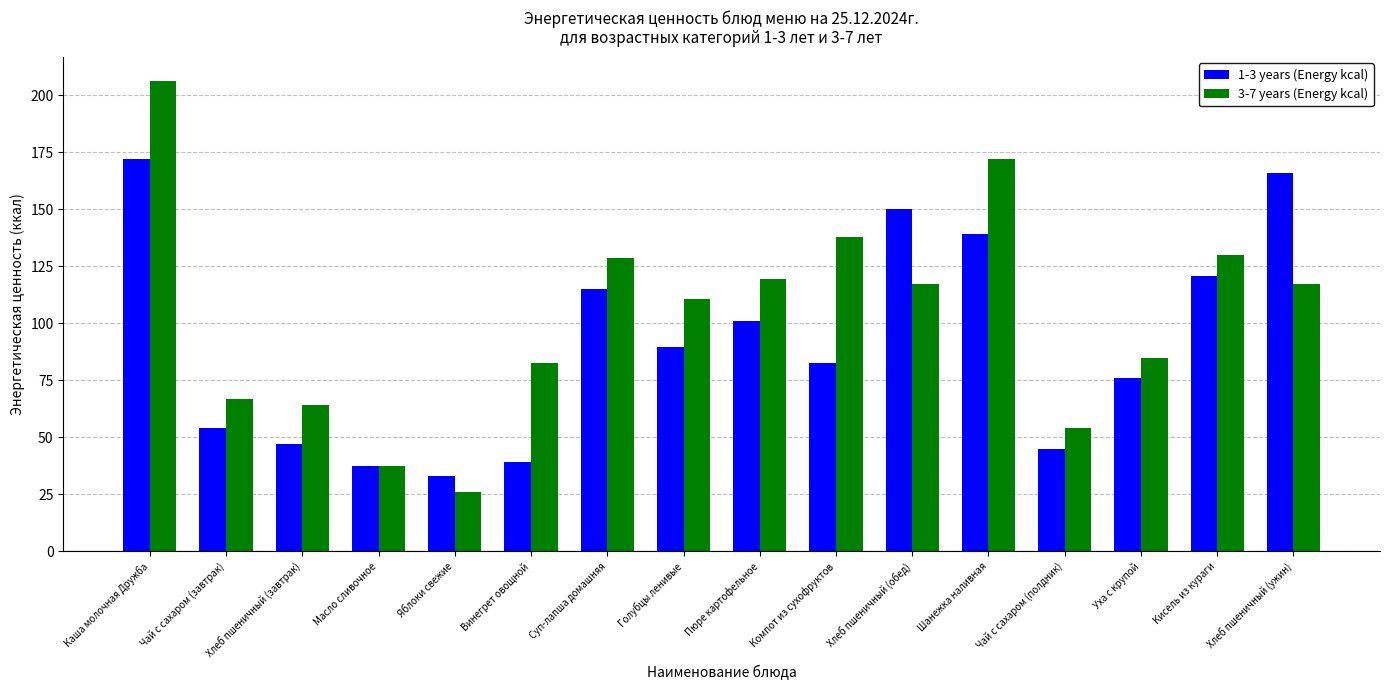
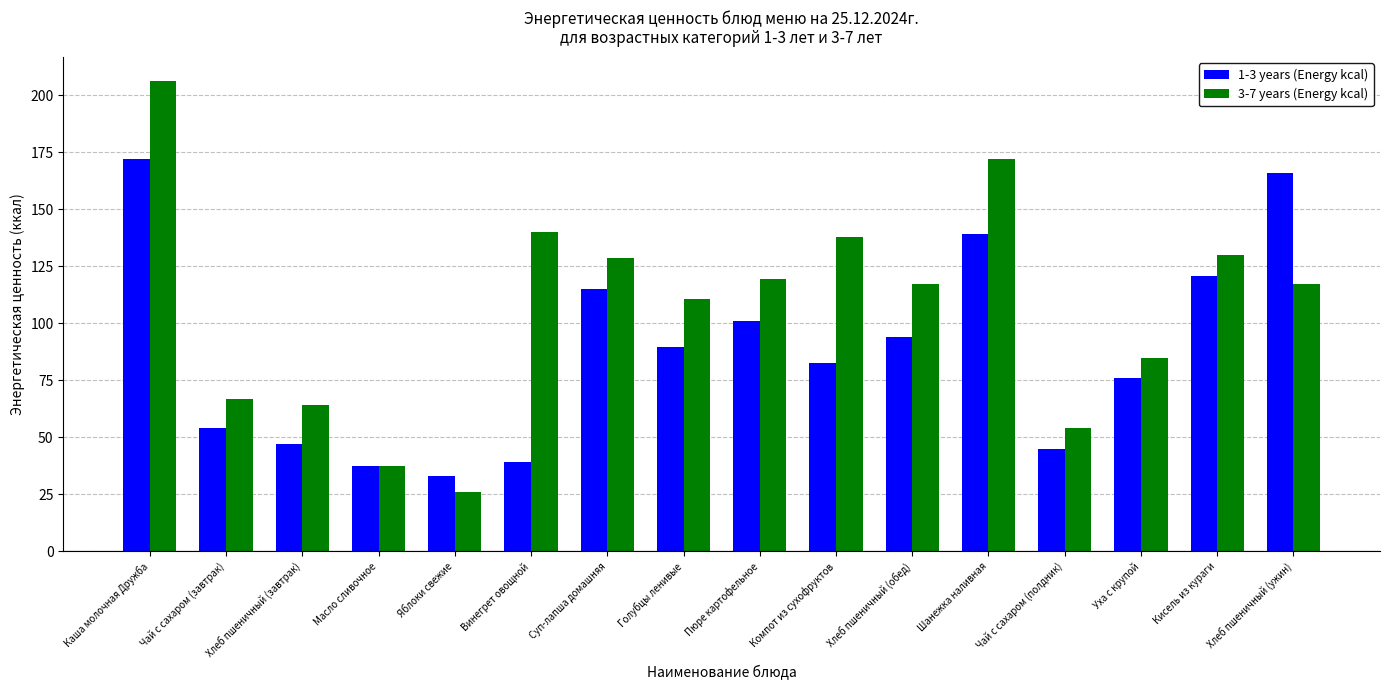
3-7 years (Energy kcal), Винегрет овощной: 83 -> 140
1-3 years (Energy kcal), Хлеб пшеничный (обед): 150 -> 94
